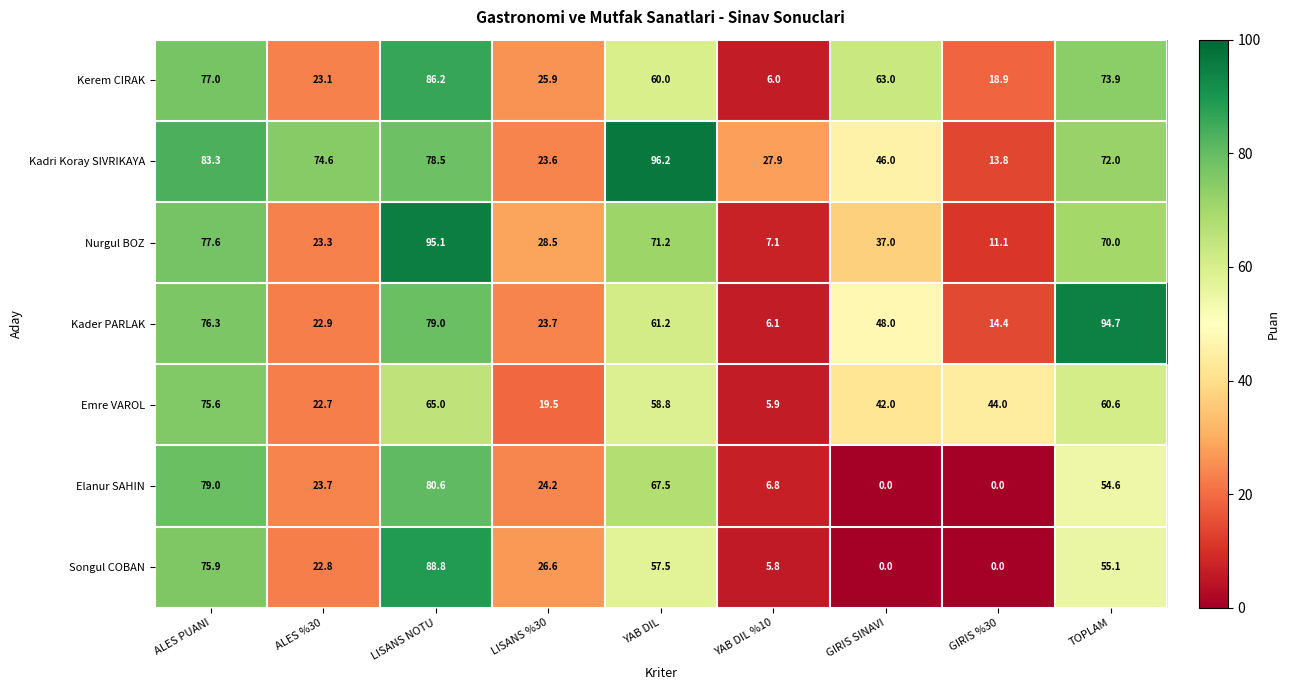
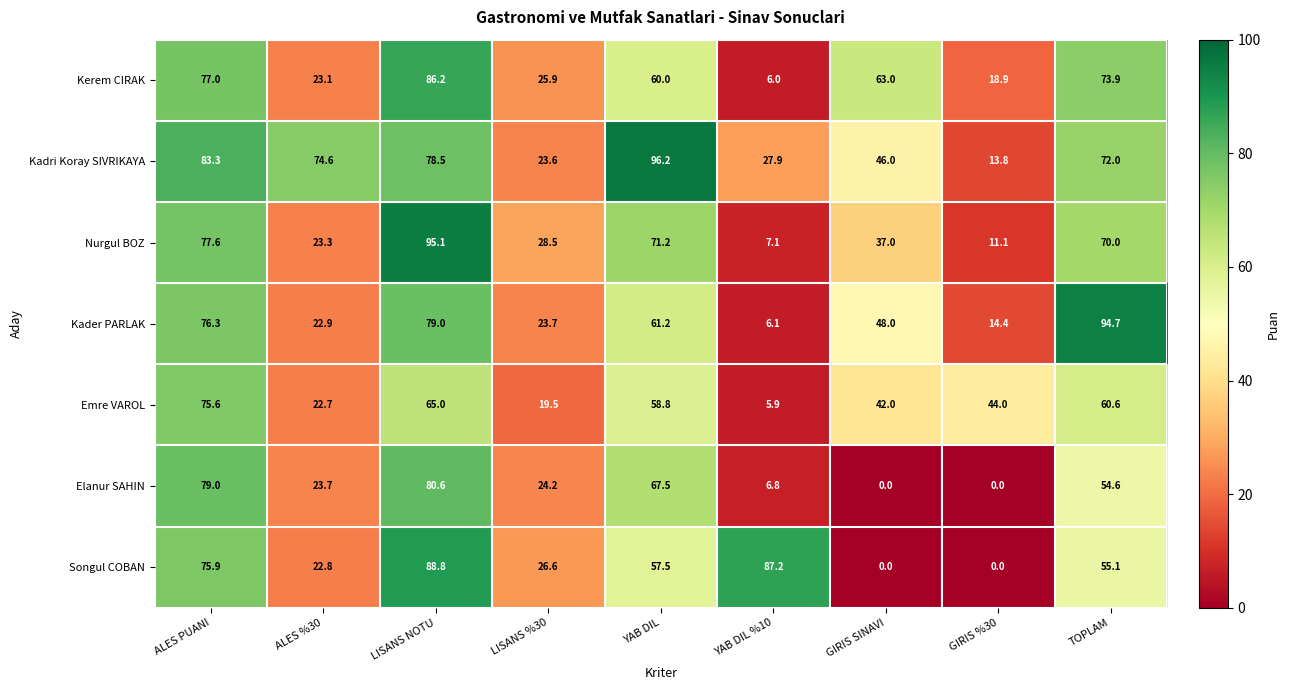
Songul COBAN, YAB DIL %10: 5.8 -> 87.2
